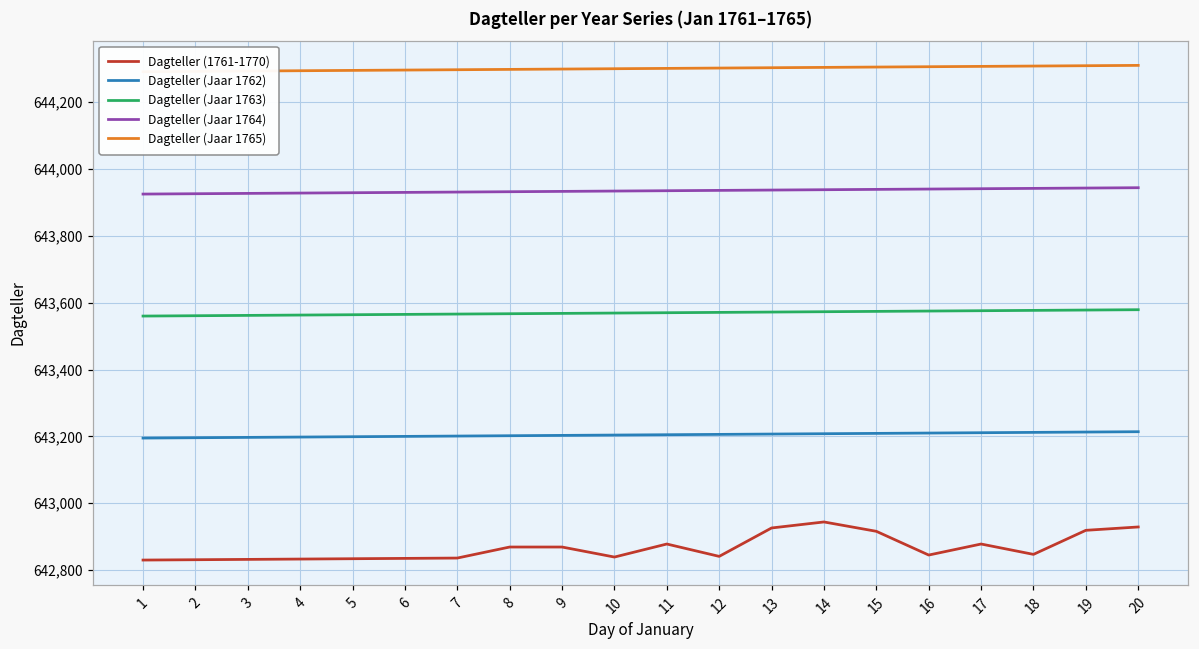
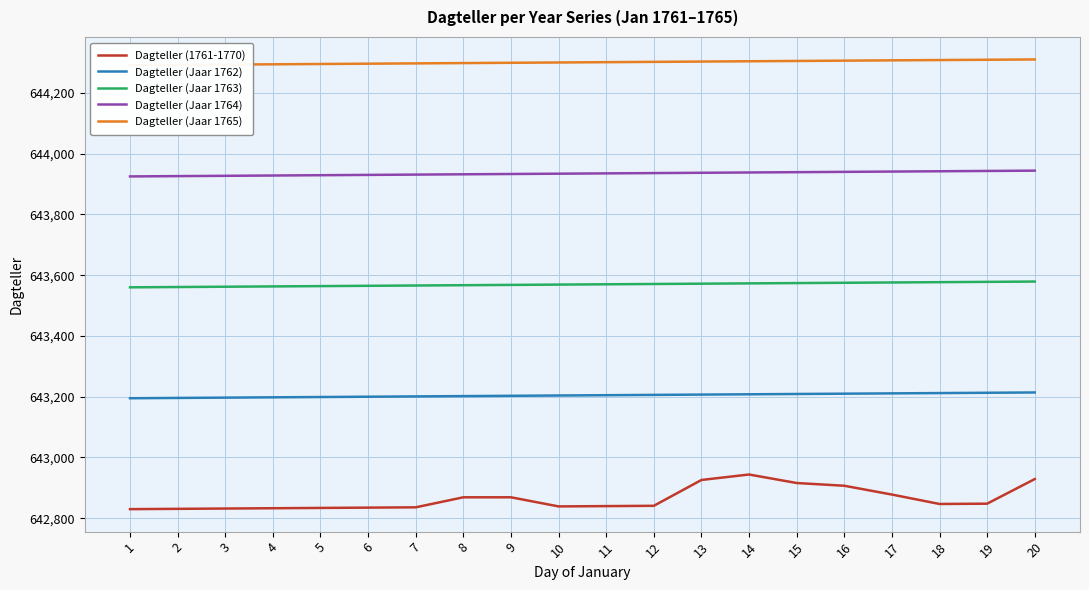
Dagteller (1761-1770), 11: 642,880 -> 642,840
Dagteller (1761-1770), 16: 642,850 -> 642,910
Dagteller (1761-1770), 19: 642,920 -> 642,850
